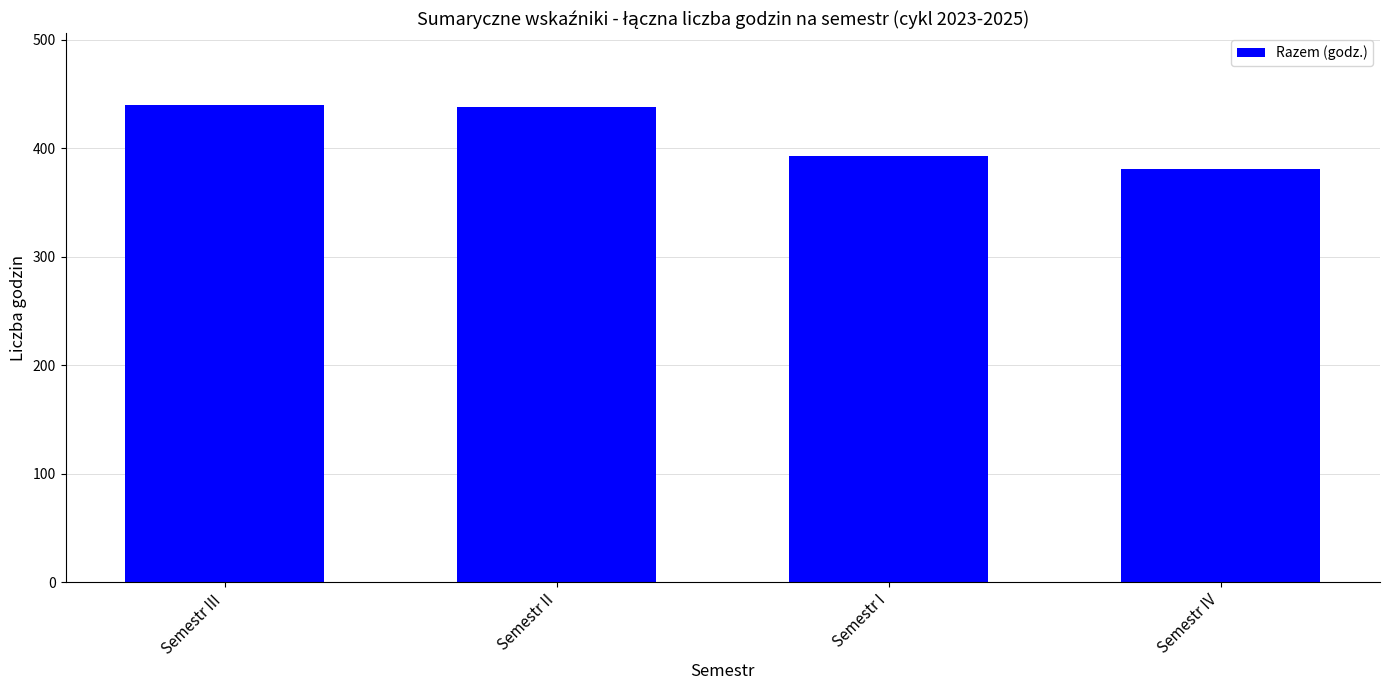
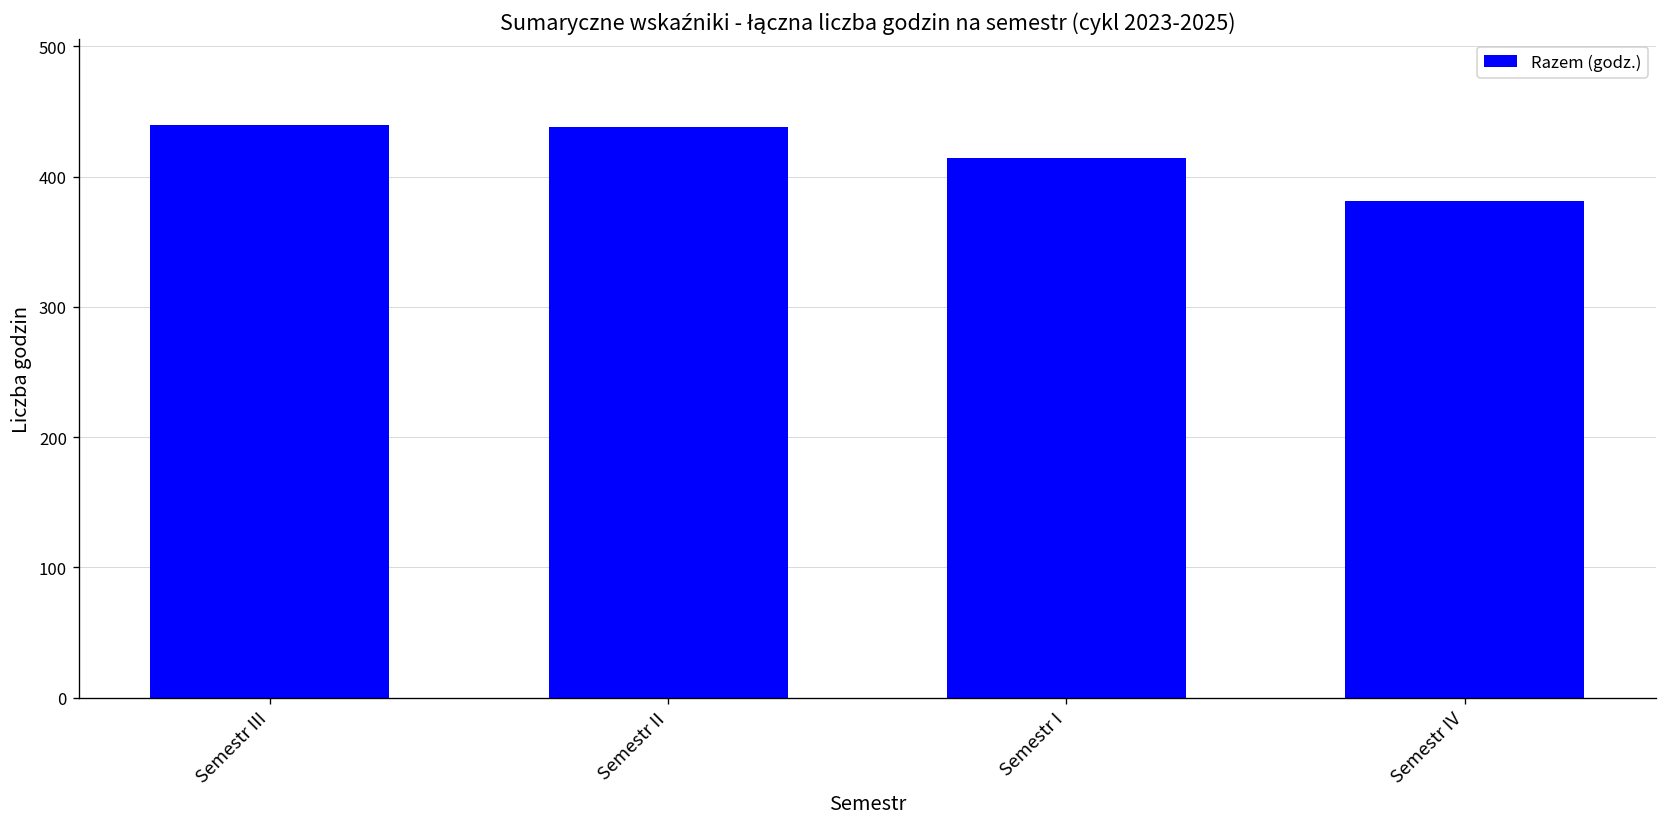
Semestr I: 393 -> 414
